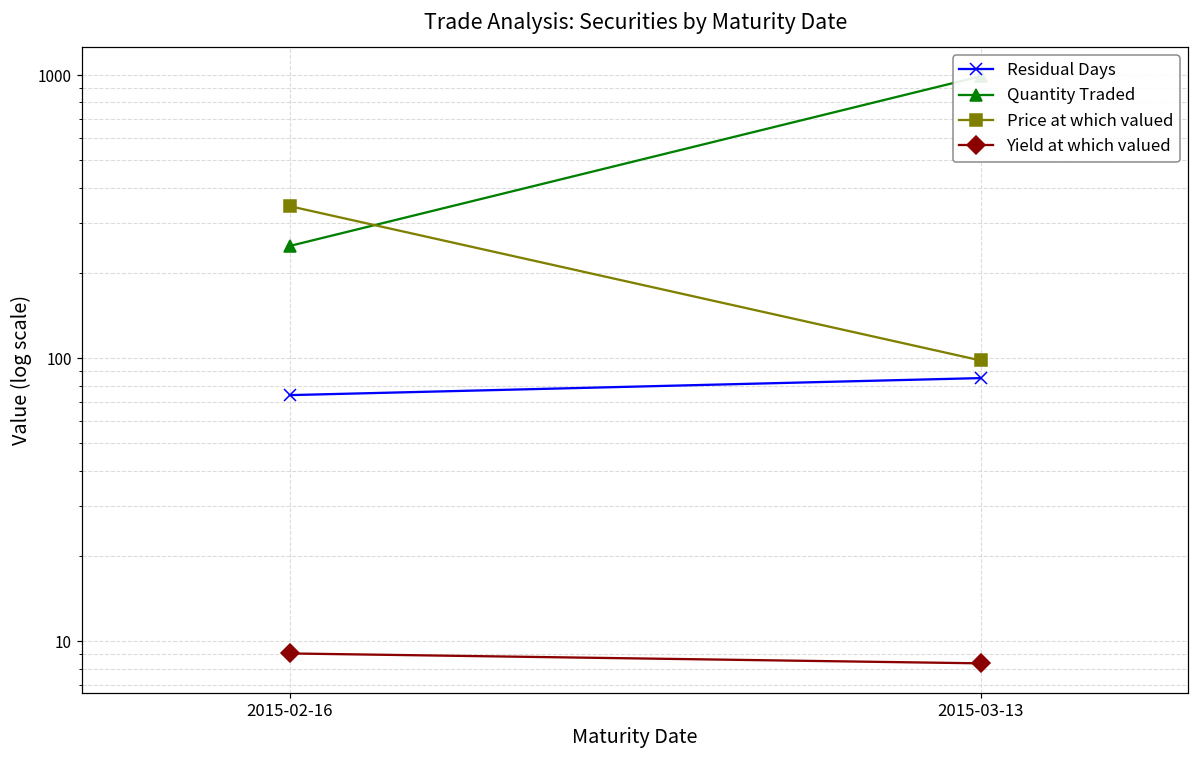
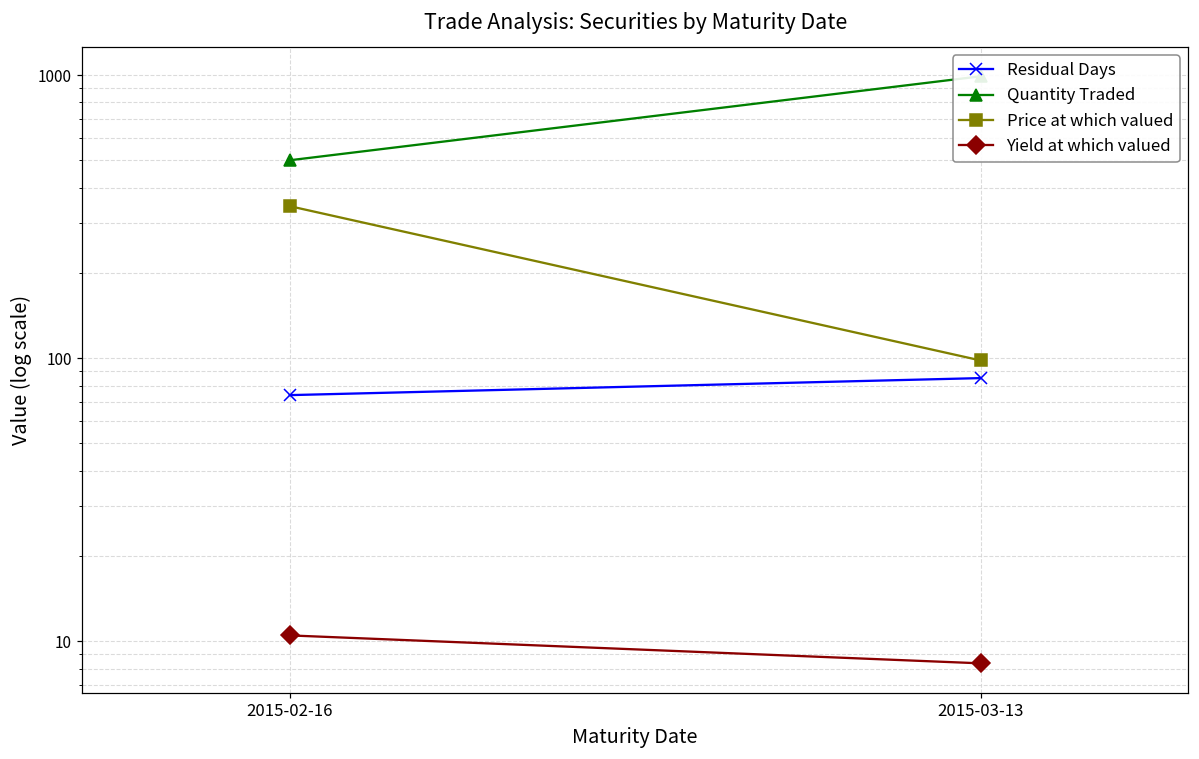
Quantity Traded, 2015-02-16: 250 -> 500
Yield at which valued, 2015-02-16: 9.1 -> 10.5
